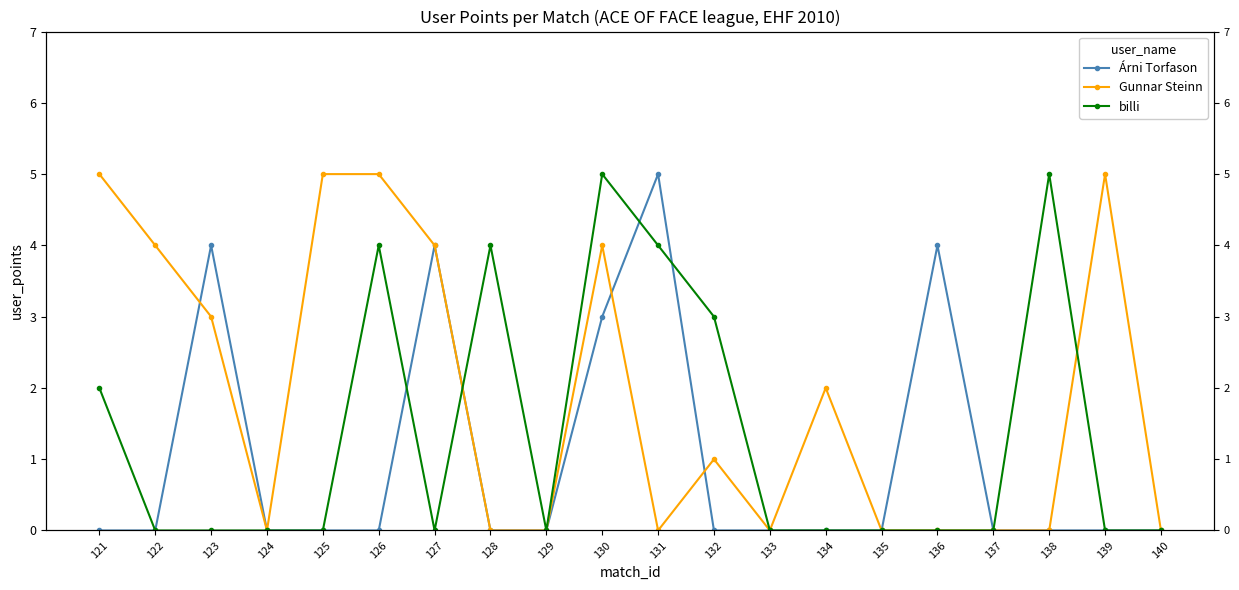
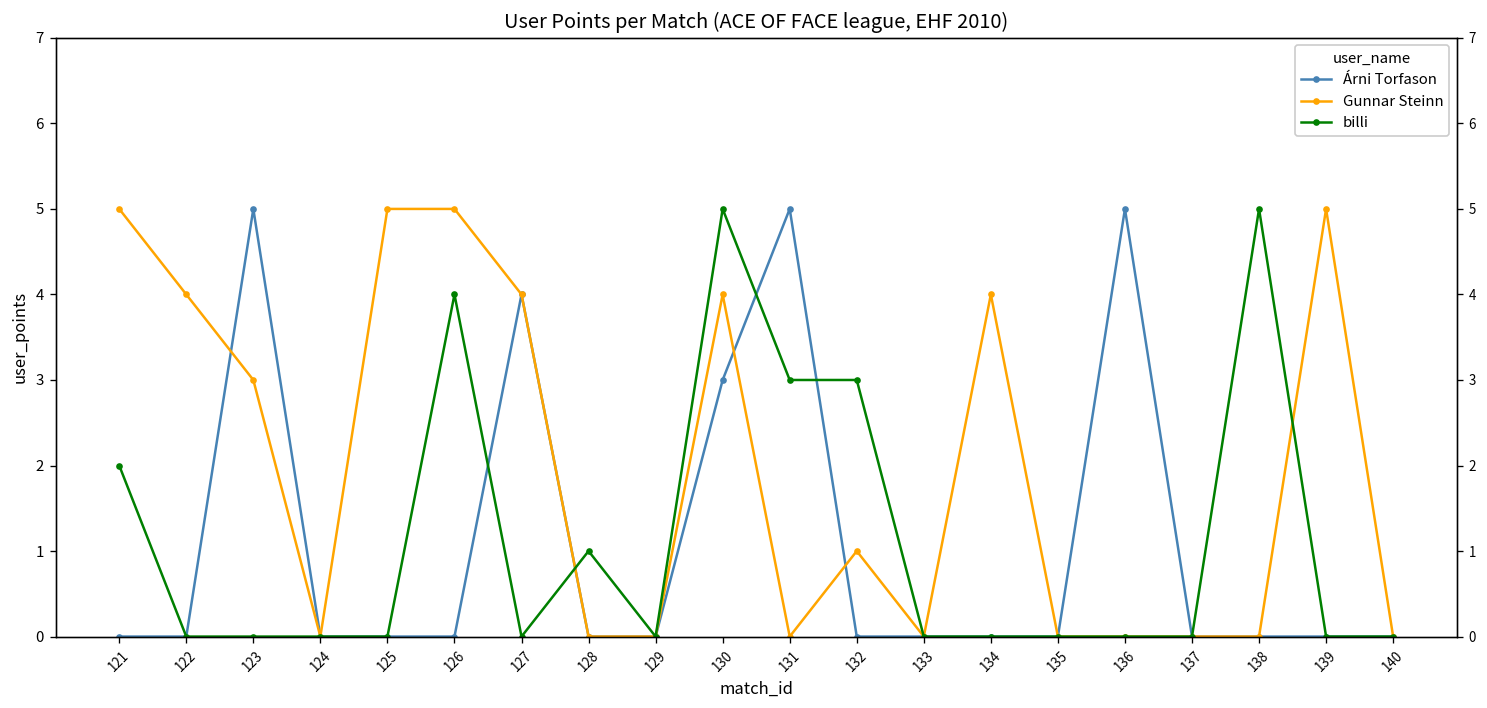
Árni Torfason, 123: 4 -> 5
billi, 128: 4 -> 1
billi, 131: 4 -> 3
Gunnar Steinn, 134: 2 -> 4
Árni Torfason, 136: 4 -> 5
